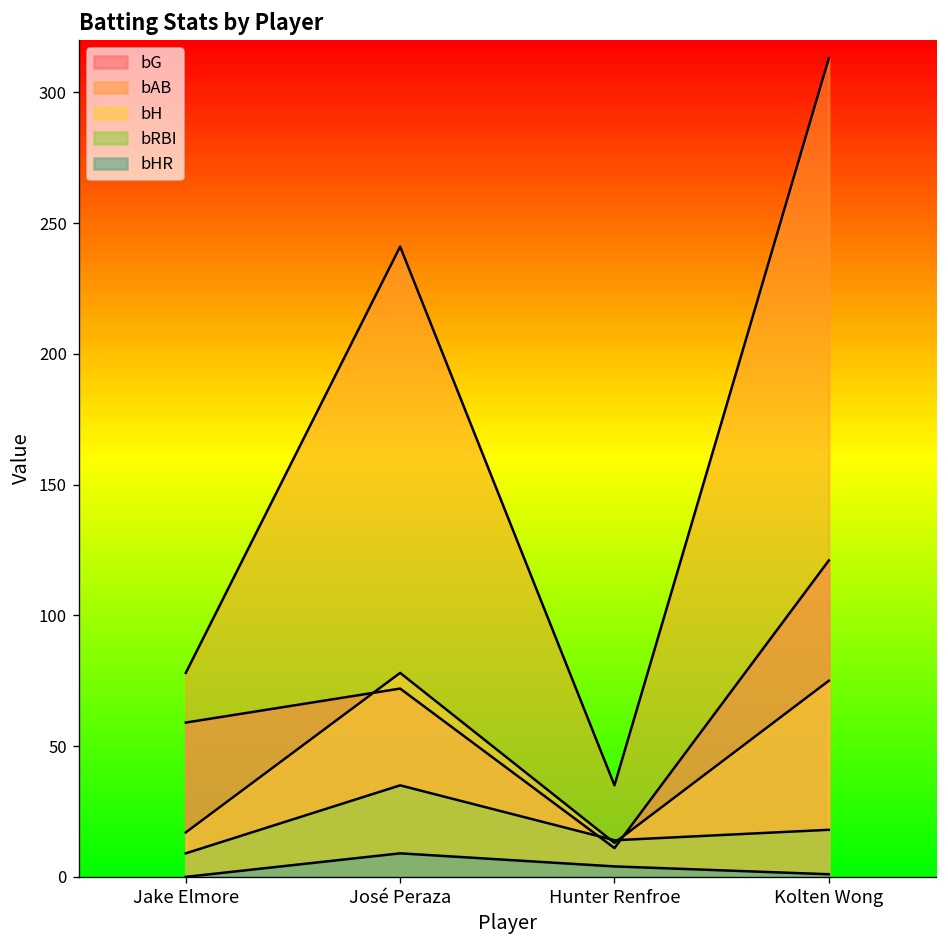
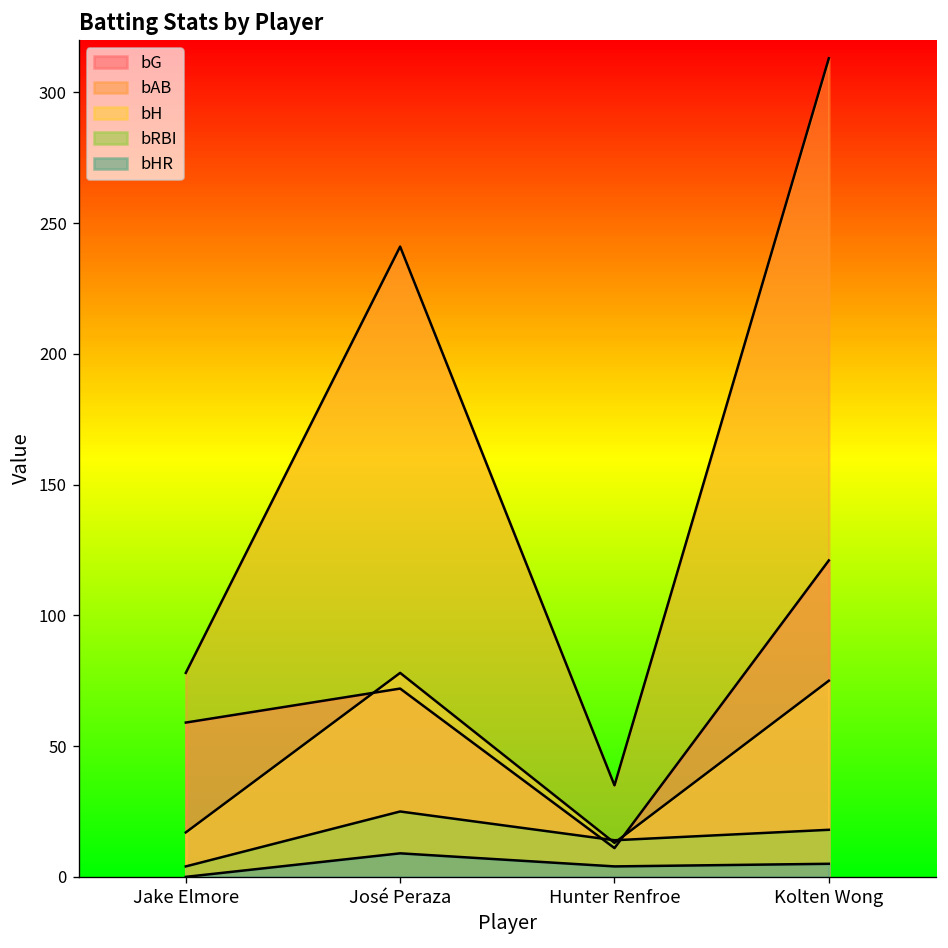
bRBI, Jake Elmore: 9 -> 4
bRBI, José Peraza: 35 -> 25
bHR, Kolten Wong: 1 -> 5
